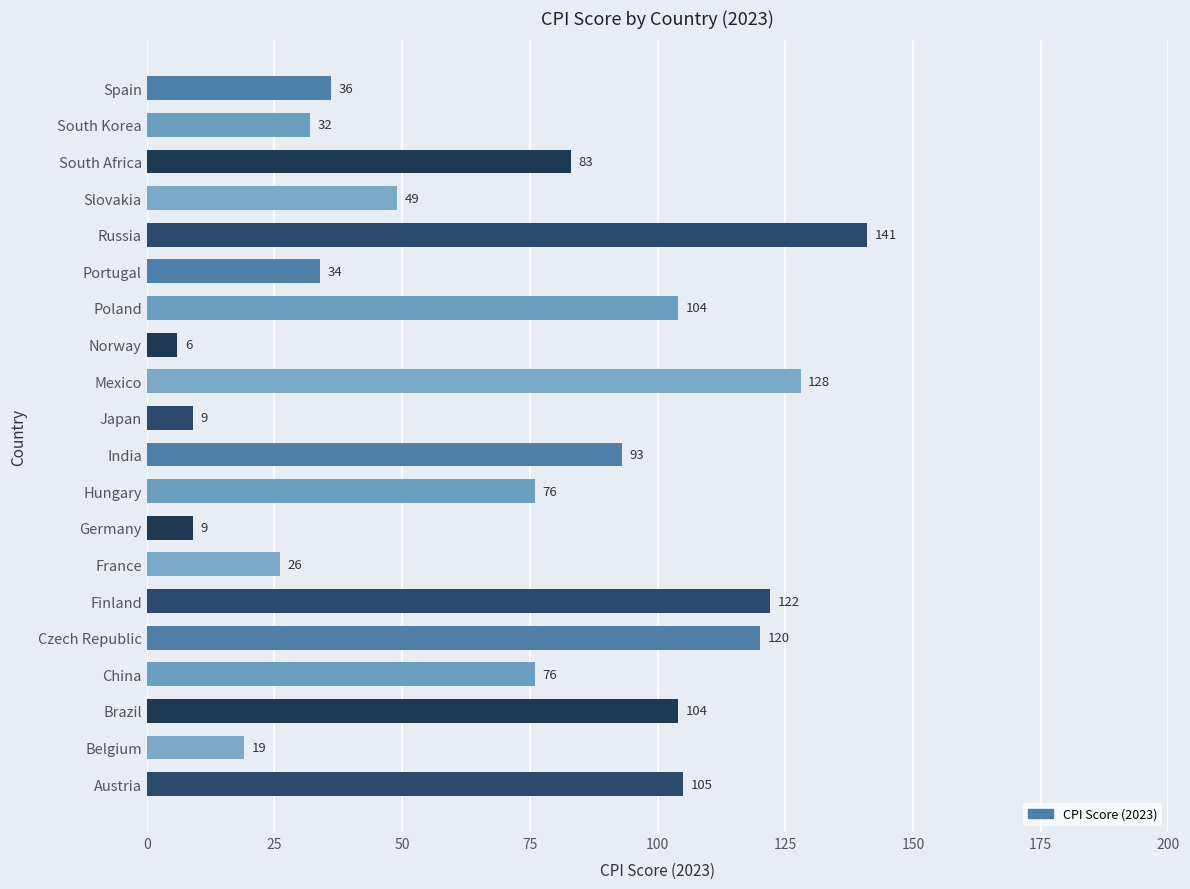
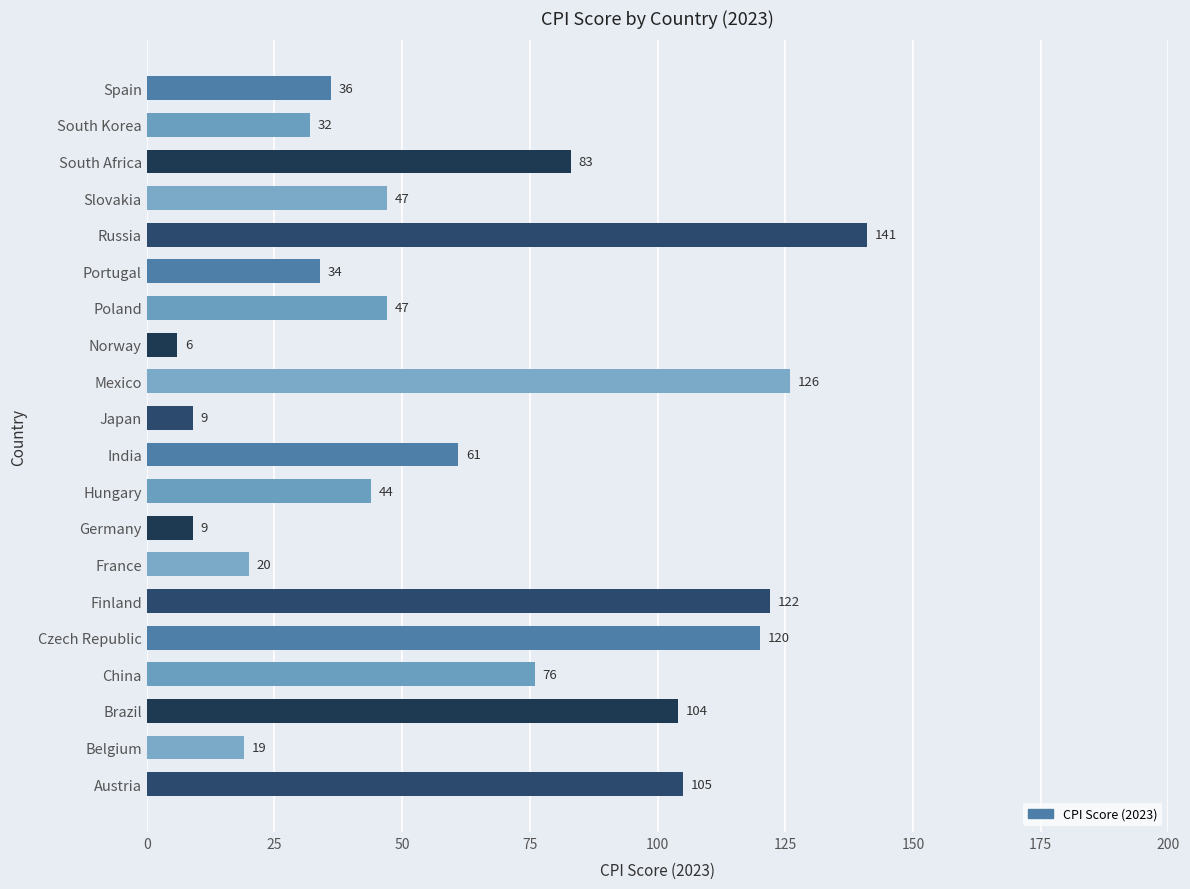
Slovakia: 49 -> 47
Poland: 104 -> 47
Mexico: 128 -> 126
India: 93 -> 61
Hungary: 76 -> 44
France: 26 -> 20
